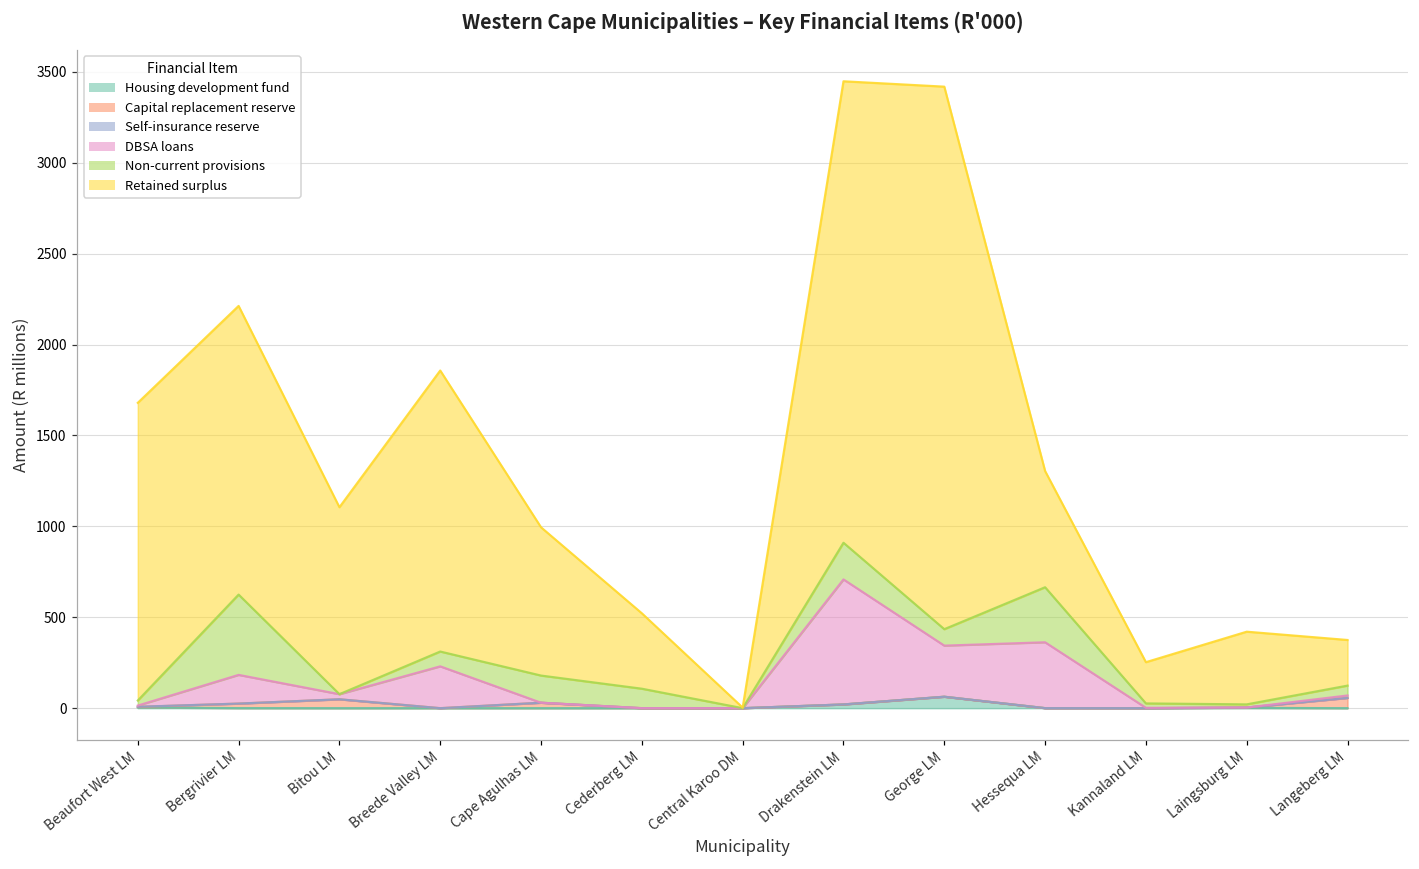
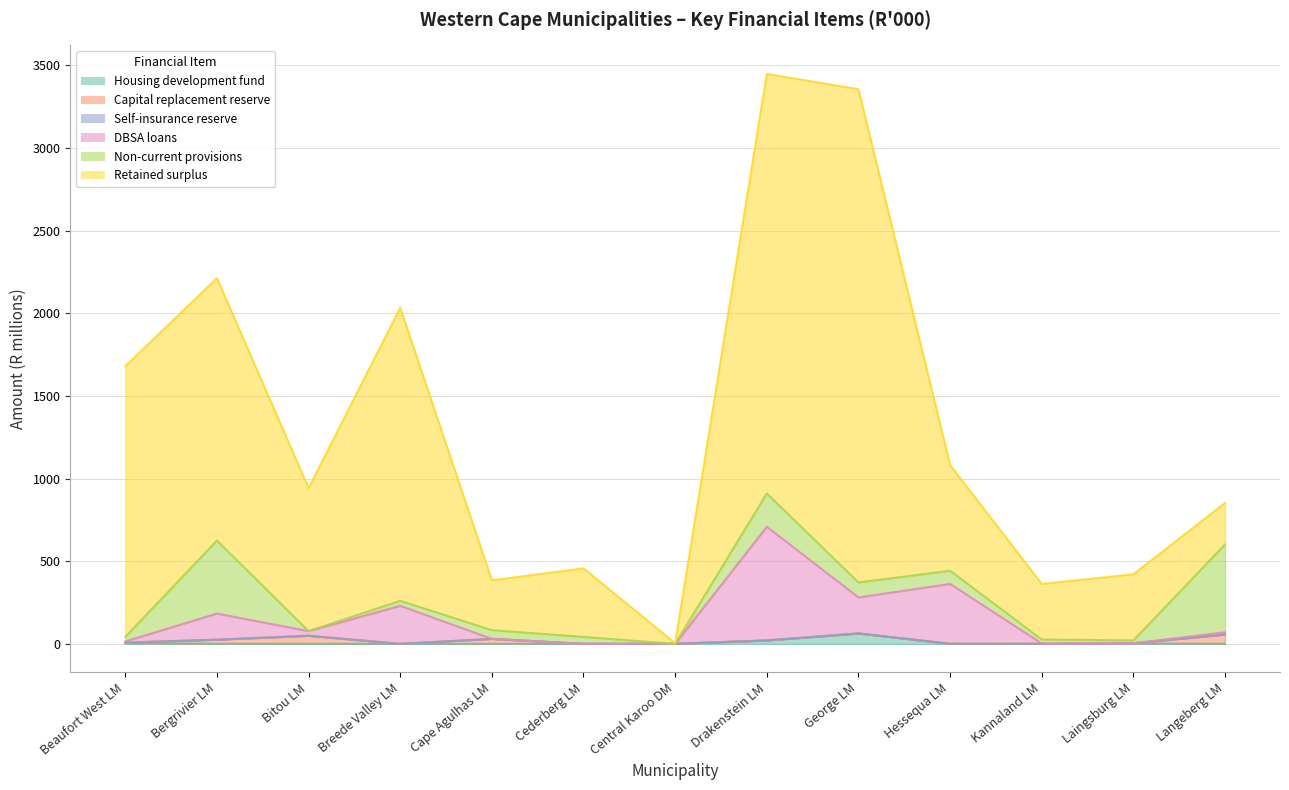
Retained surplus, Bitou LM: 1030 -> 860
Non-current provisions, Breede Valley LM: 80 -> 30
Retained surplus, Breede Valley LM: 1550 -> 1770
Non-current provisions, Cape Agulhas LM: 150 -> 50
Retained surplus, Cape Agulhas LM: 820 -> 300
Non-current provisions, Cederberg LM: 110 -> 40
DBSA loans, George LM: 280 -> 220
Non-current provisions, Hessequa LM: 300 -> 80
Retained surplus, Kannaland LM: 230 -> 340
Non-current provisions, Langeberg LM: 50 -> 530
